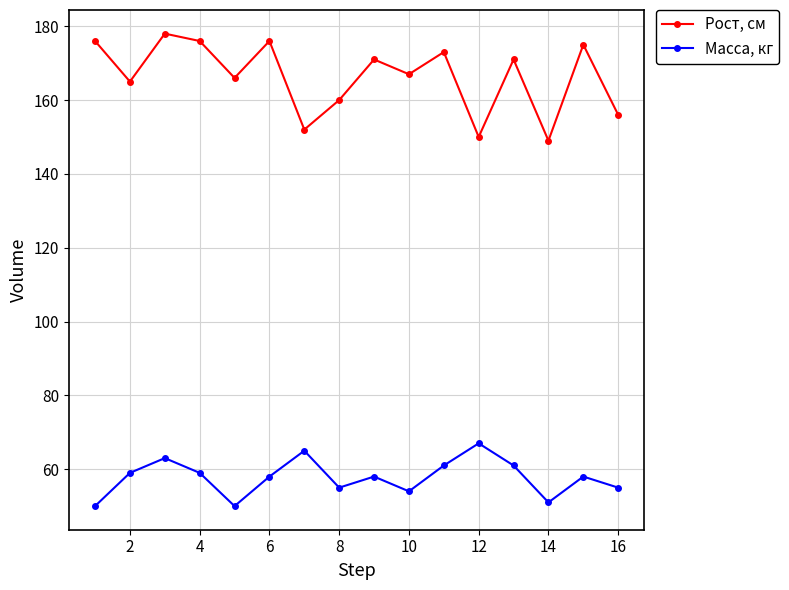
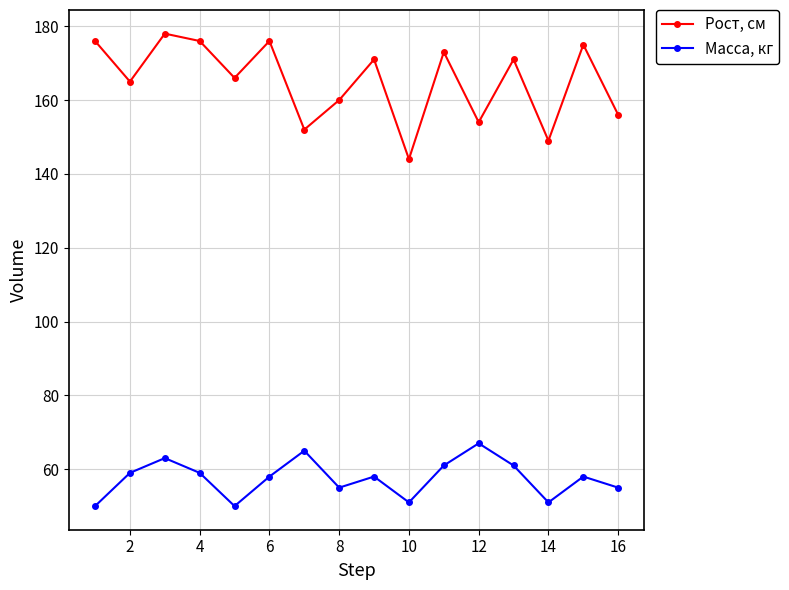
Рост, см, 10: 167 -> 144
Масса, кг, 10: 54 -> 51
Рост, см, 12: 150 -> 154
